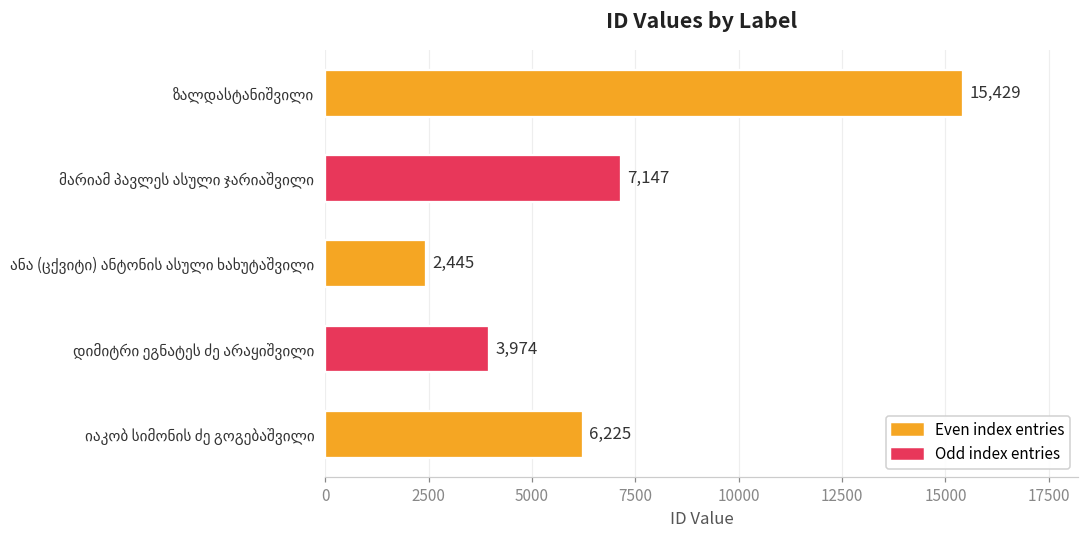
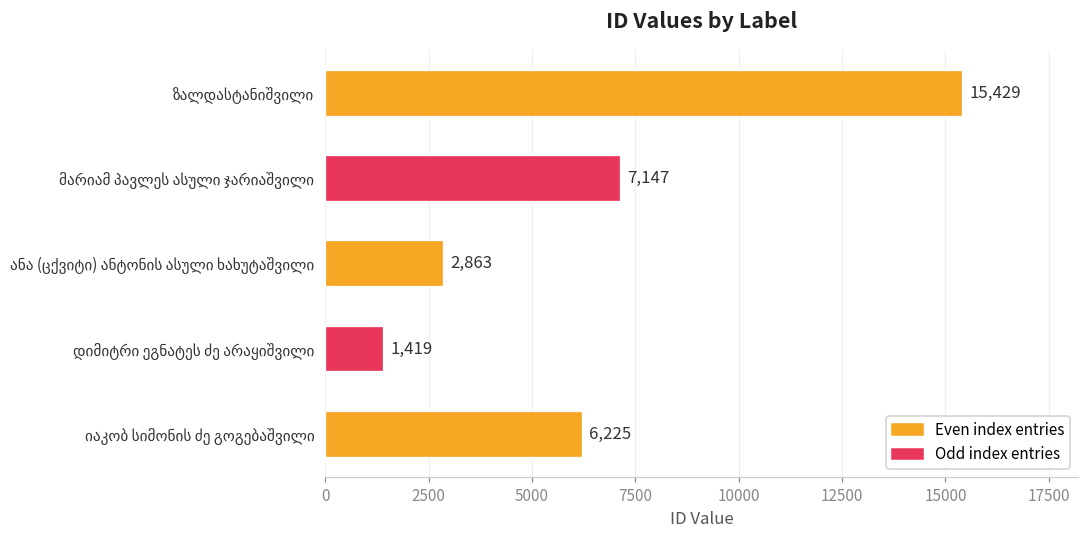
ანა (ცქვიტი) ანტონის ასული ხახუტაშვილი: 2,445 -> 2,863
დიმიტრი ეგნატეს ძე არაყიშვილი: 3,974 -> 1,419
